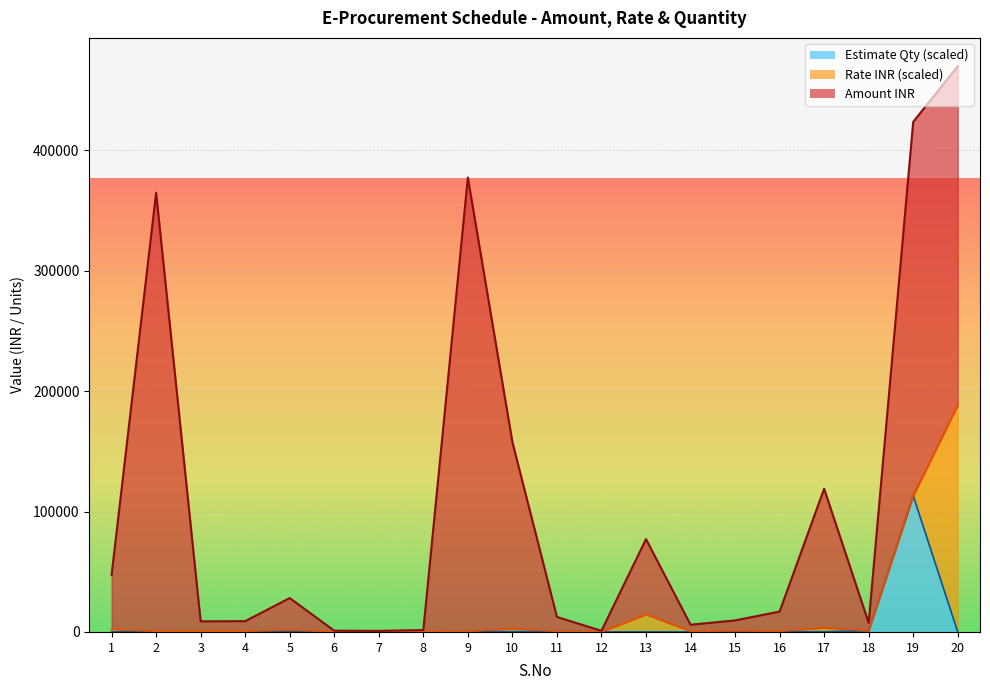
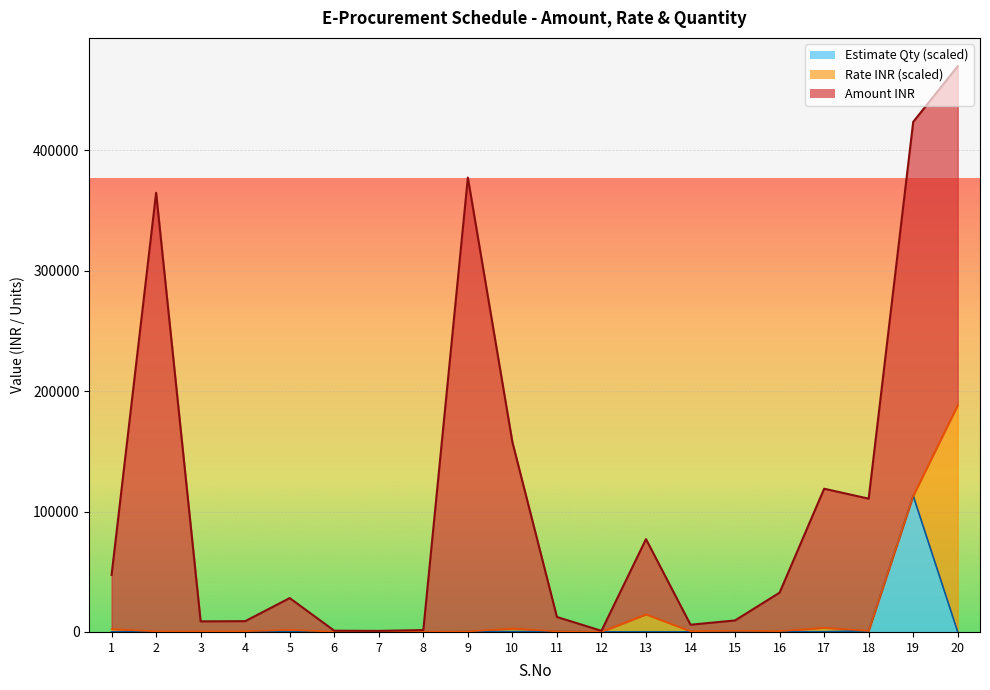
Amount INR, 16: 16000 -> 32000
Amount INR, 18: 7000 -> 110000
